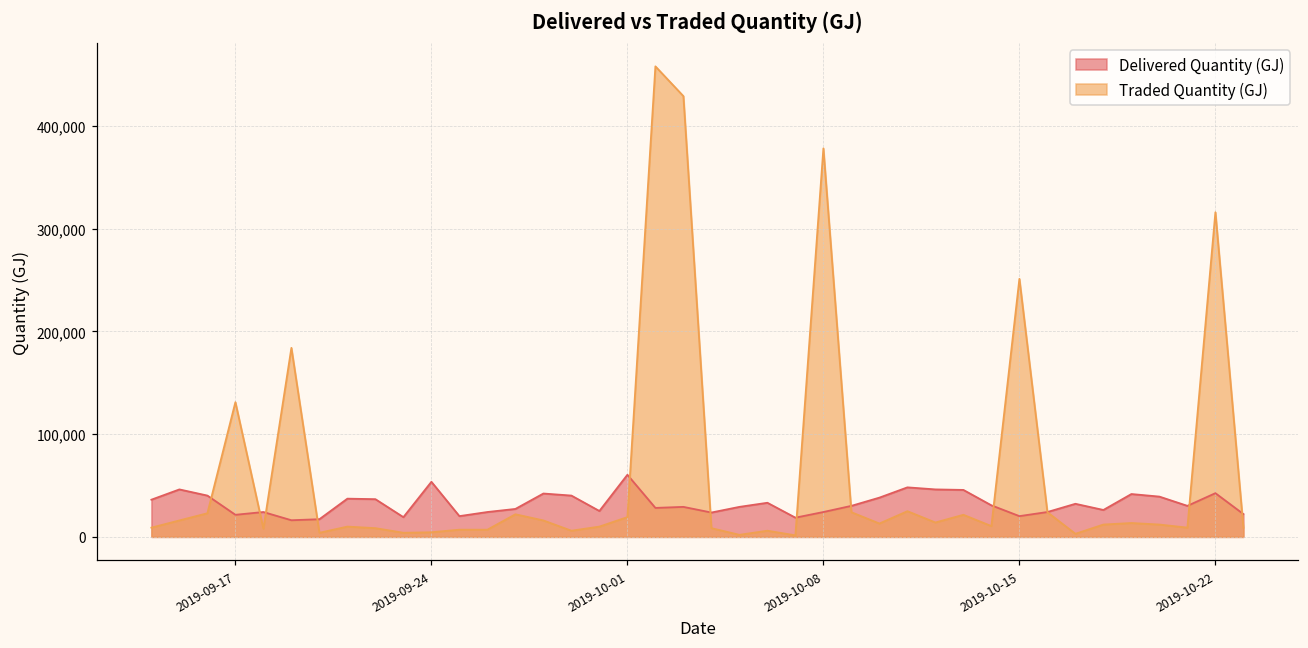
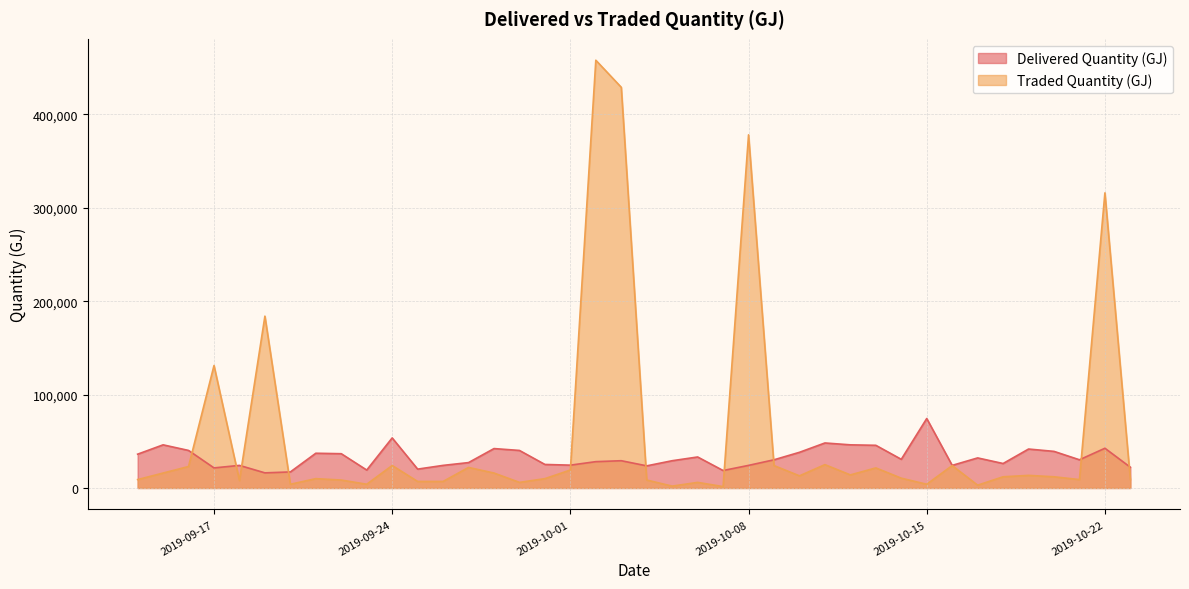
Traded Quantity (GJ), 2019-09-24: 0 -> 20,000
Delivered Quantity (GJ), 2019-10-01: 60,000 -> 20,000
Delivered Quantity (GJ), 2019-10-15: 20,000 -> 70,000
Traded Quantity (GJ), 2019-10-15: 250,000 -> 0
